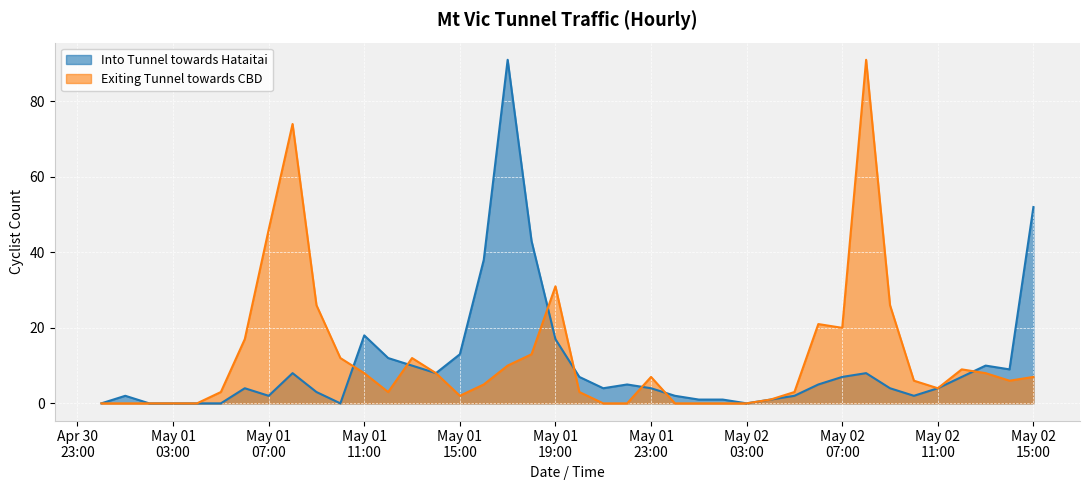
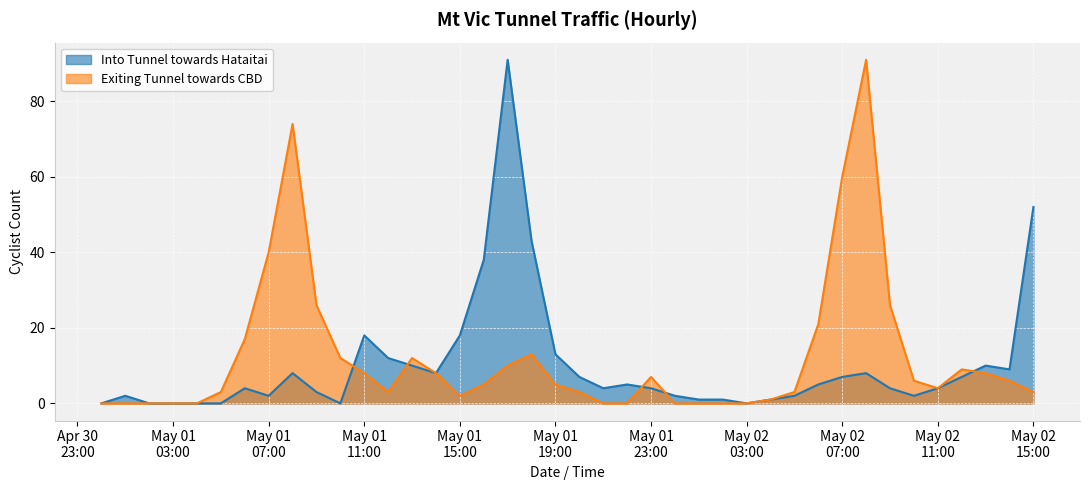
Exiting Tunnel towards CBD, May 01 07:00: 46 -> 40
Into Tunnel towards Hataitai, May 01 15:00: 13 -> 18
Into Tunnel towards Hataitai, May 01 19:00: 17 -> 13
Exiting Tunnel towards CBD, May 01 19:00: 31 -> 5
Exiting Tunnel towards CBD, May 02 07:00: 20 -> 60
Exiting Tunnel towards CBD, May 02 15:00: 7 -> 3
